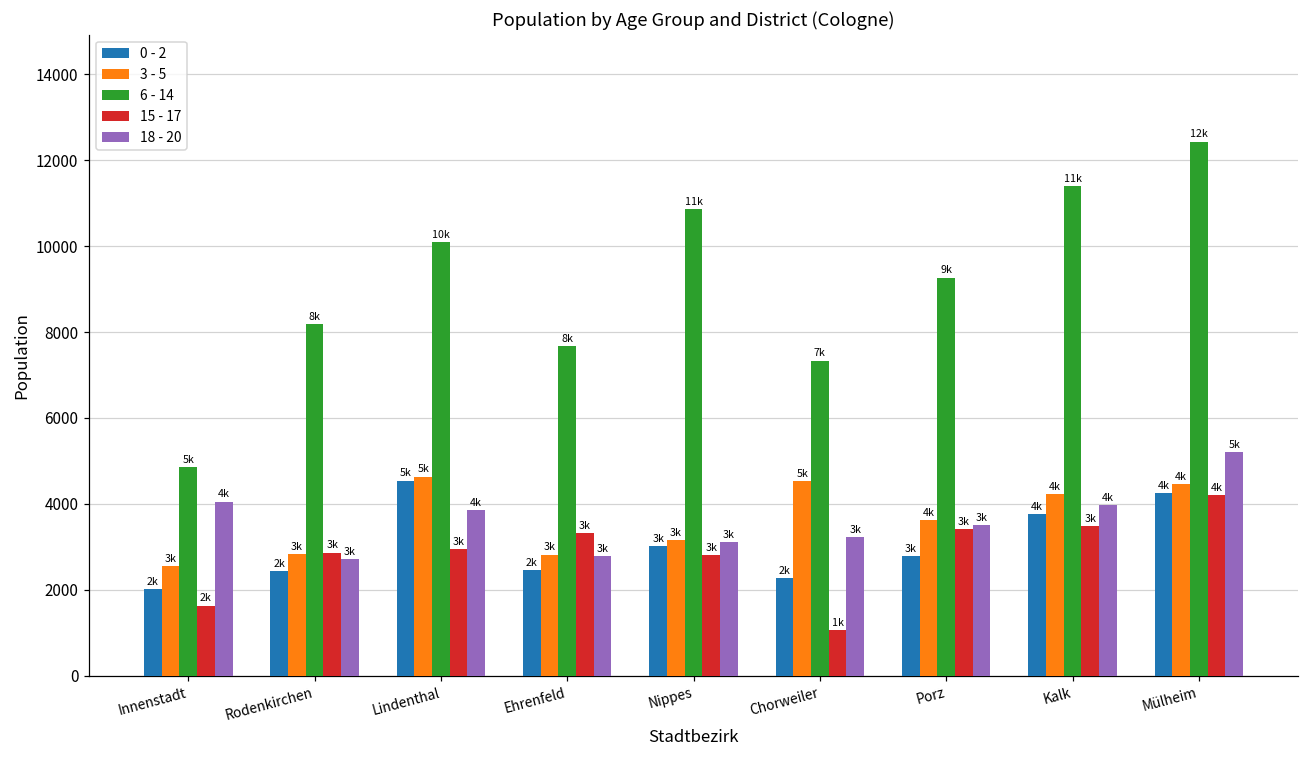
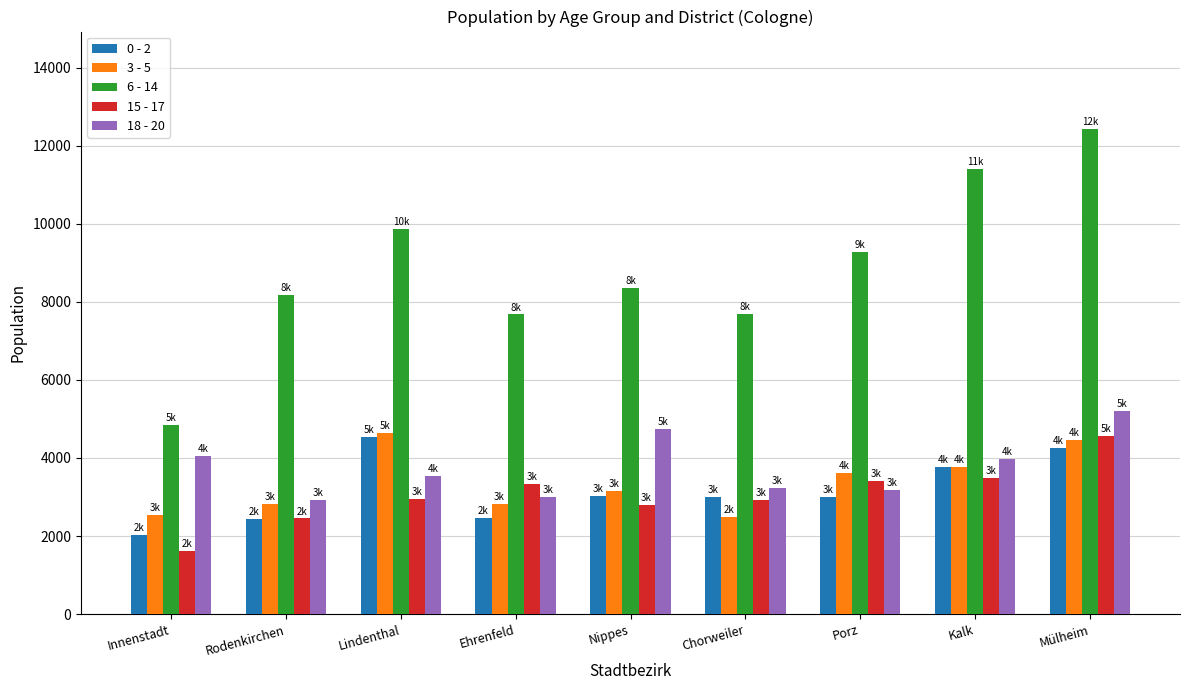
15 - 17, Rodenkirchen: 3k -> 2k
18 - 20, Rodenkirchen: 2700 -> 2900
6 - 14, Lindenthal: 10100 -> 9900
18 - 20, Lindenthal: 3900 -> 3500
18 - 20, Ehrenfeld: 2800 -> 3000
6 - 14, Nippes: 11k -> 8k
18 - 20, Nippes: 3k -> 5k
0 - 2, Chorweiler: 2k -> 3k
3 - 5, Chorweiler: 5k -> 2k
6 - 14, Chorweiler: 7k -> 8k
15 - 17, Chorweiler: 1k -> 3k
0 - 2, Porz: 2800 -> 3000
18 - 20, Porz: 3500 -> 3200
3 - 5, Kalk: 4200 -> 3800
15 - 17, Mülheim: 4k -> 5k
